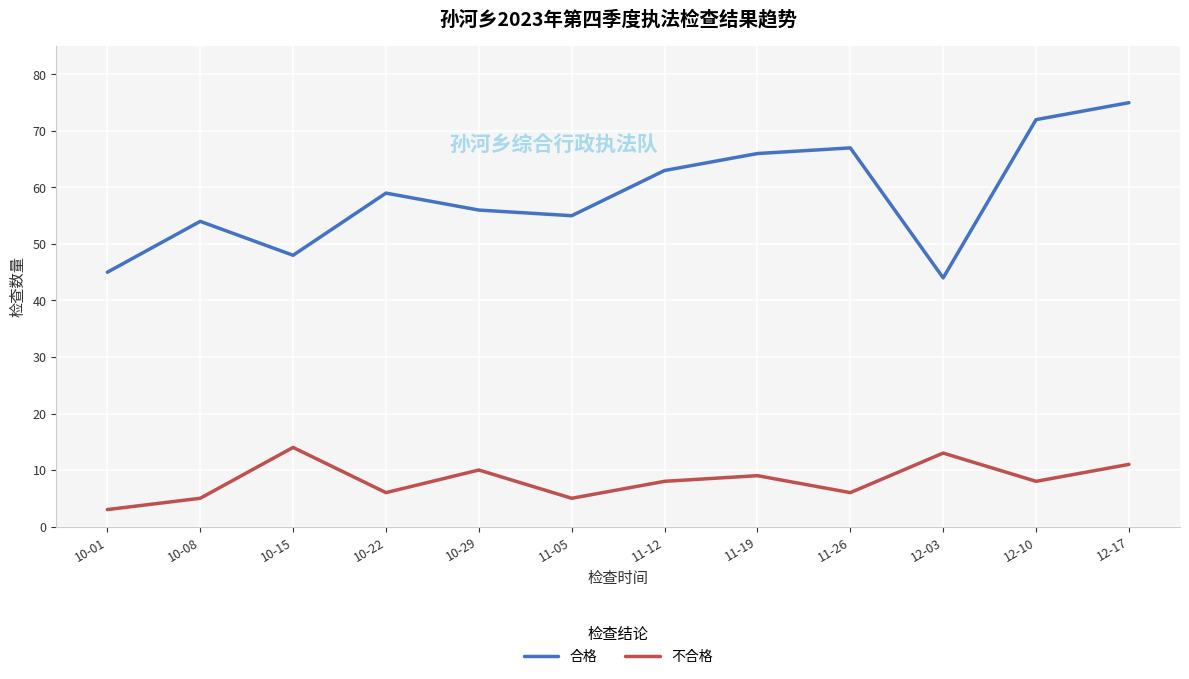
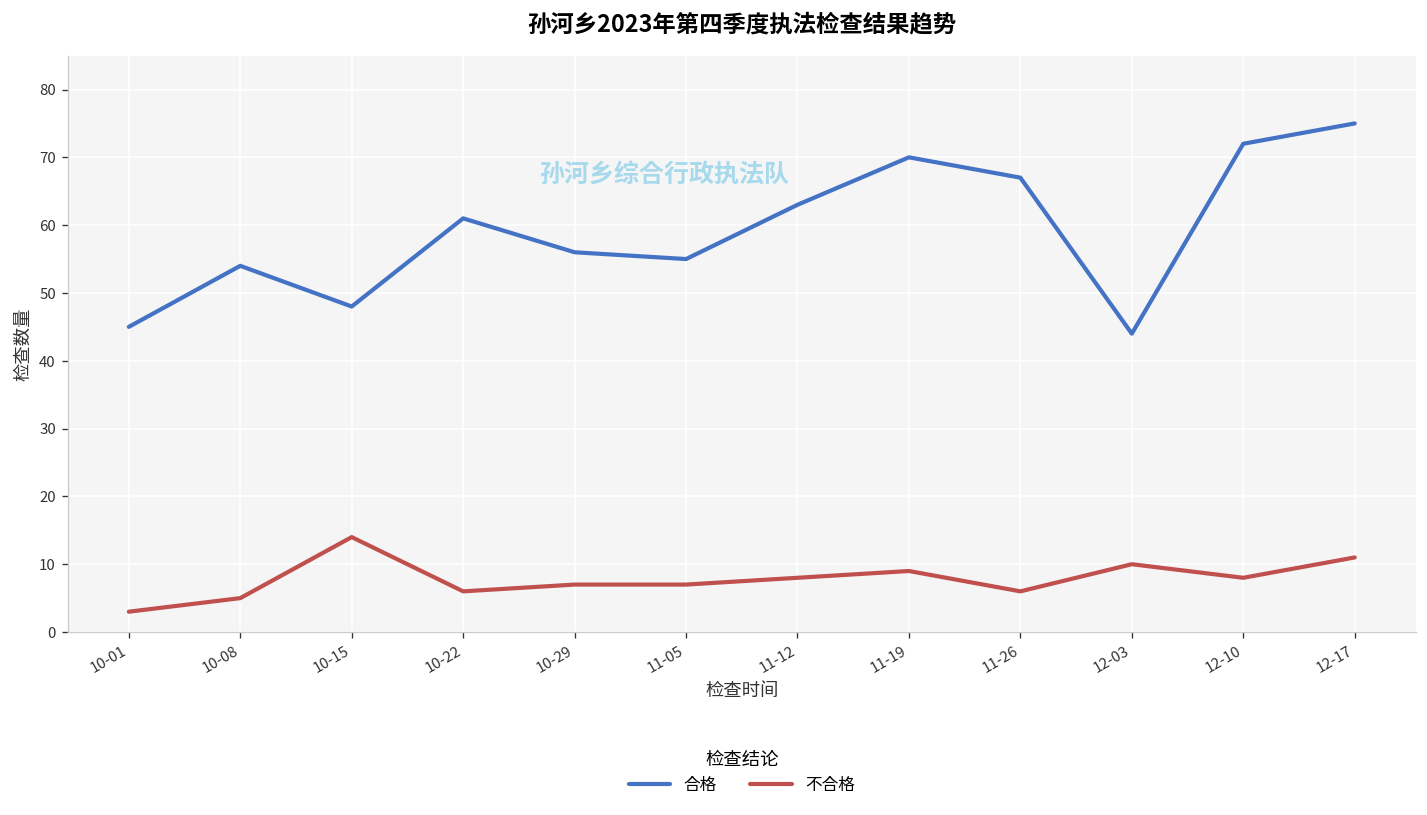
合格, 10-22: 59 -> 61
不合格, 10-29: 10 -> 7
不合格, 11-05: 5 -> 7
合格, 11-19: 66 -> 70
不合格, 12-03: 13 -> 10
